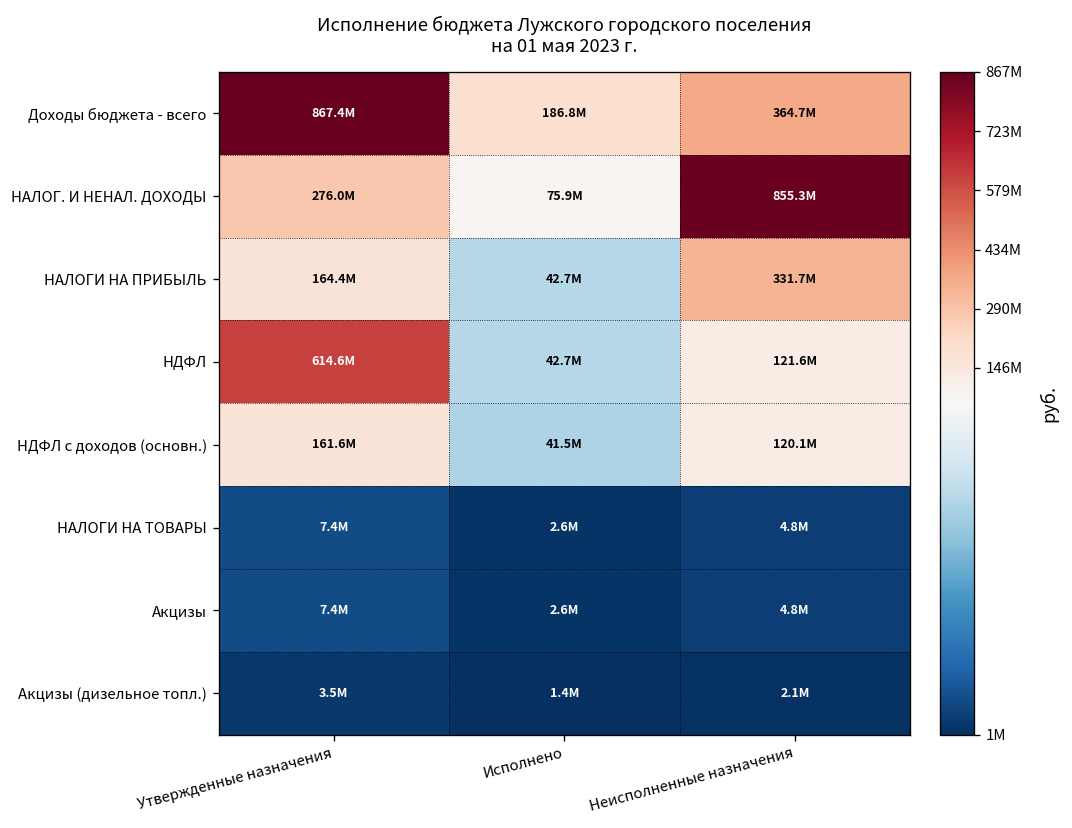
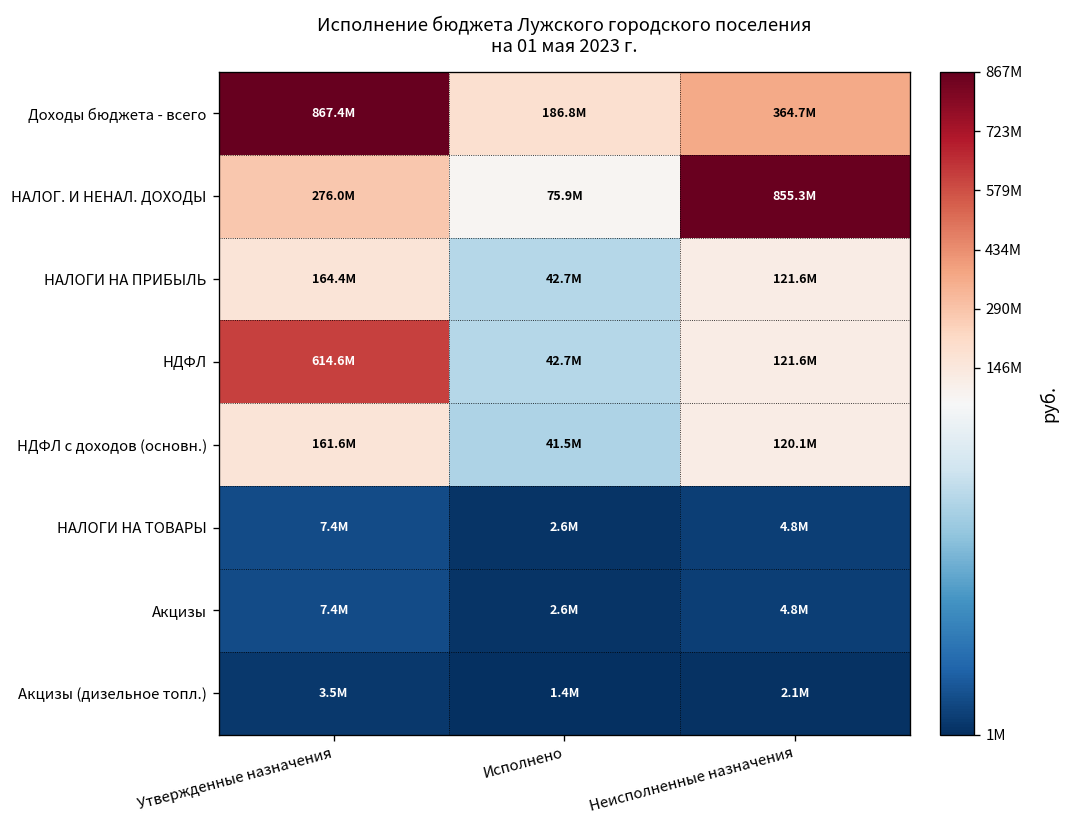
НАЛОГИ НА ПРИБЫЛЬ, Неисполненные назначения: 331.7M -> 121.6M
